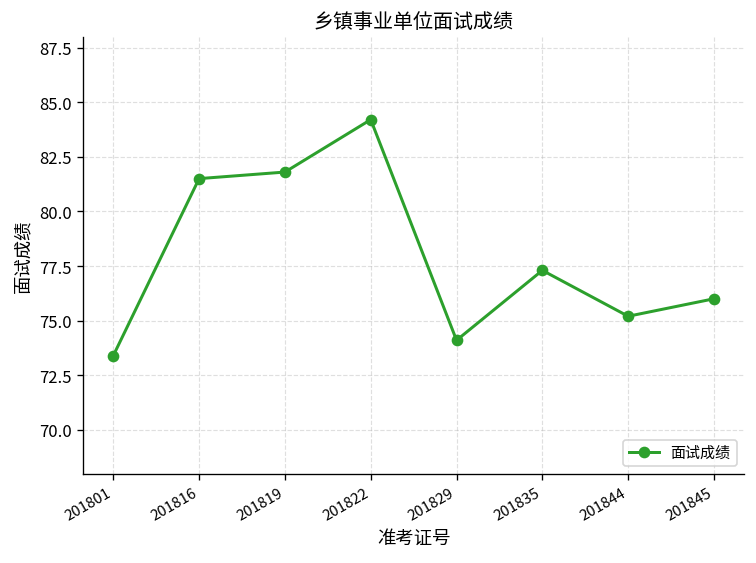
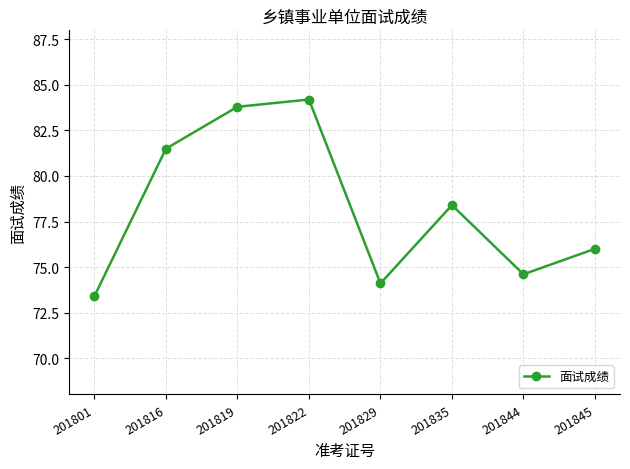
201819: 81.8 -> 83.8
201835: 77.3 -> 78.4
201844: 75.2 -> 74.6
